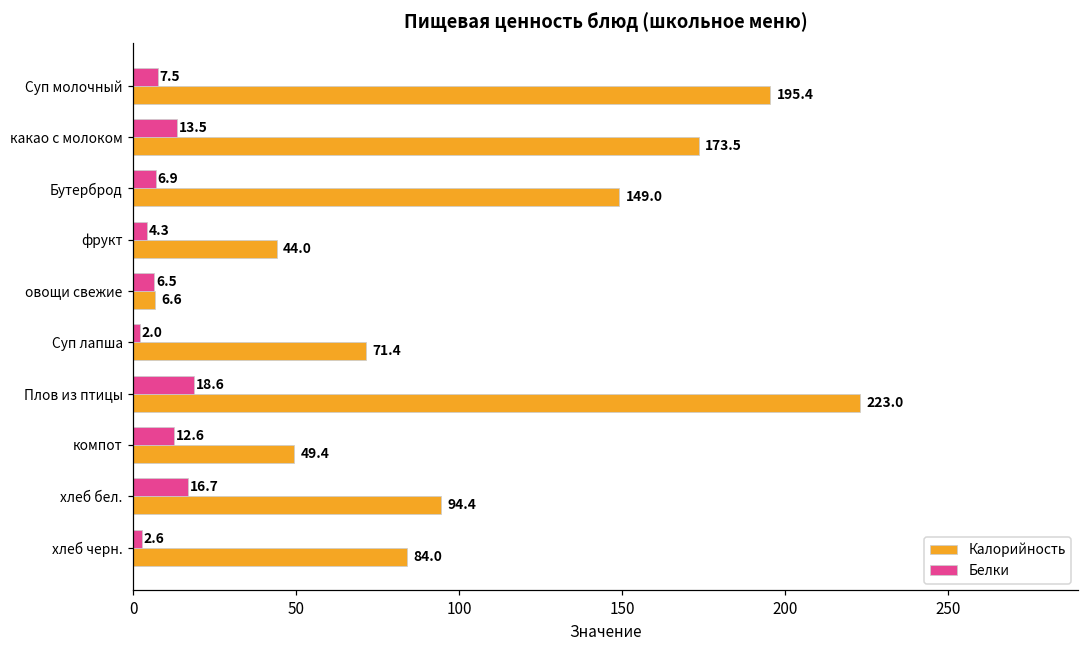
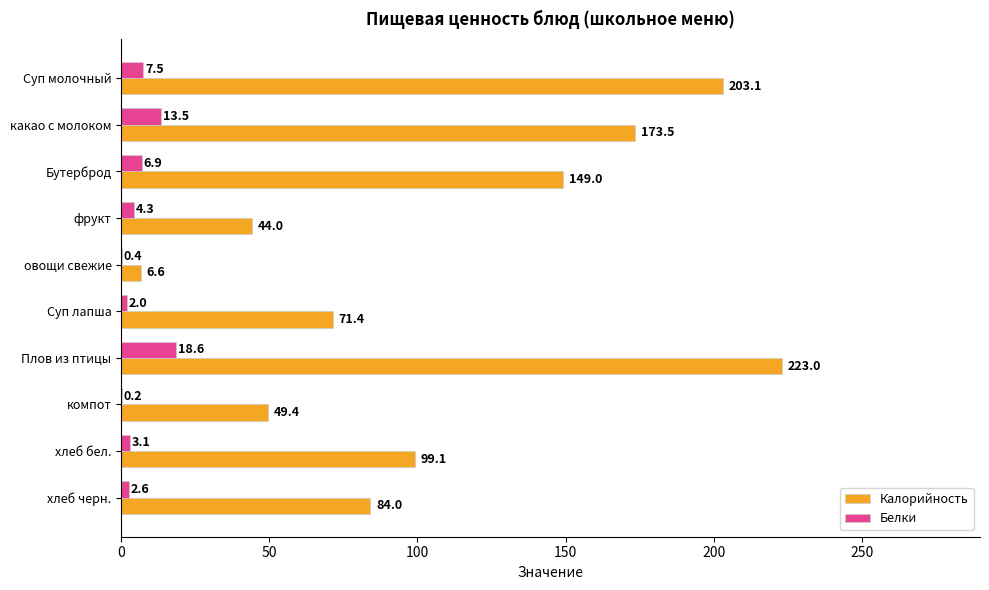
Калорийность, Суп молочный: 195.4 -> 203.1
Белки, овощи свежие: 6.5 -> 0.4
Белки, компот: 12.6 -> 0.2
Белки, хлеб бел.: 16.7 -> 3.1
Калорийность, хлеб бел.: 94.4 -> 99.1
